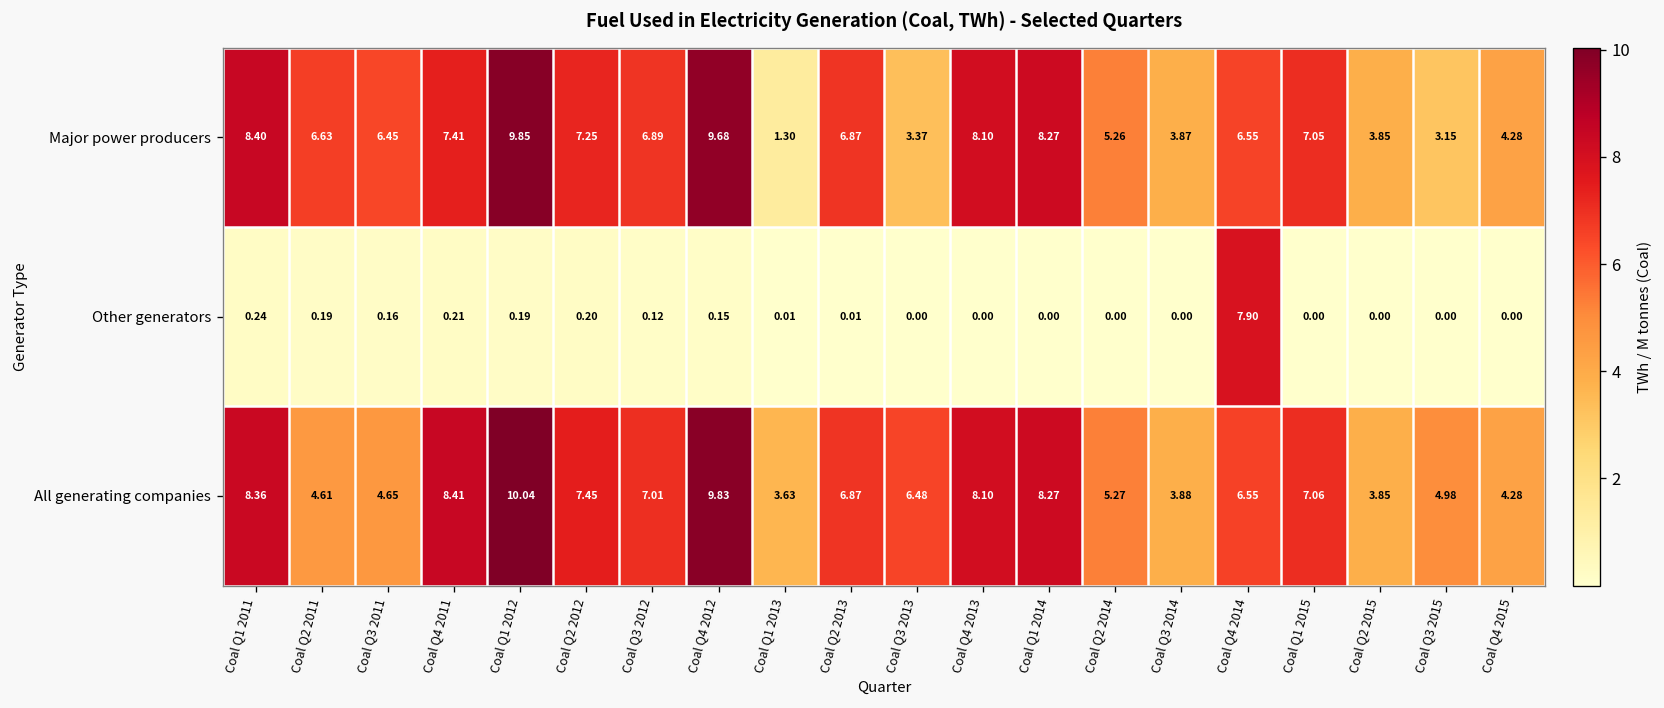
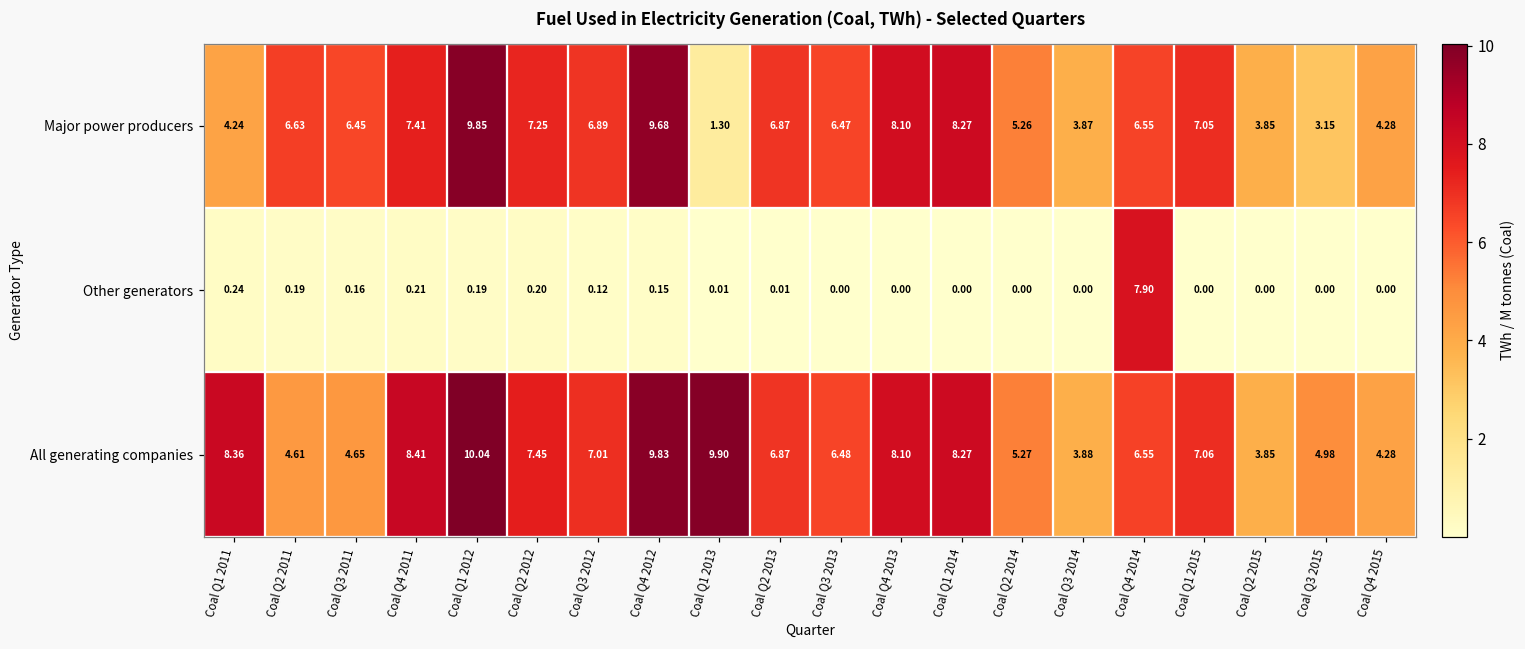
Major power producers, Coal Q1 2011: 8.40 -> 4.24
Major power producers, Coal Q3 2013: 3.37 -> 6.47
All generating companies, Coal Q1 2013: 3.63 -> 9.90
